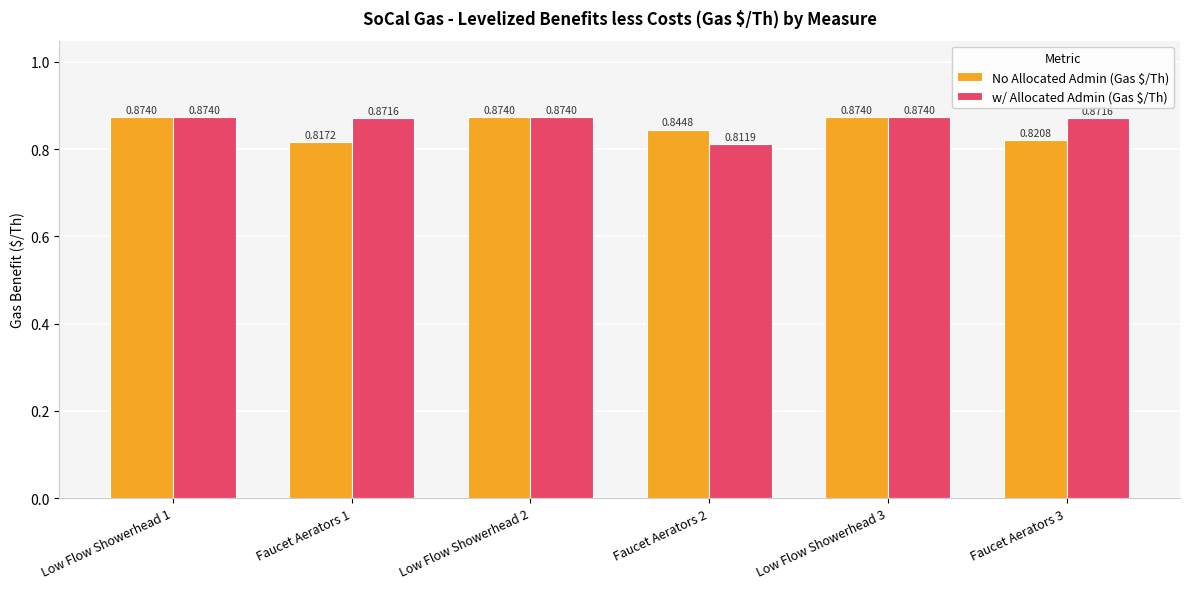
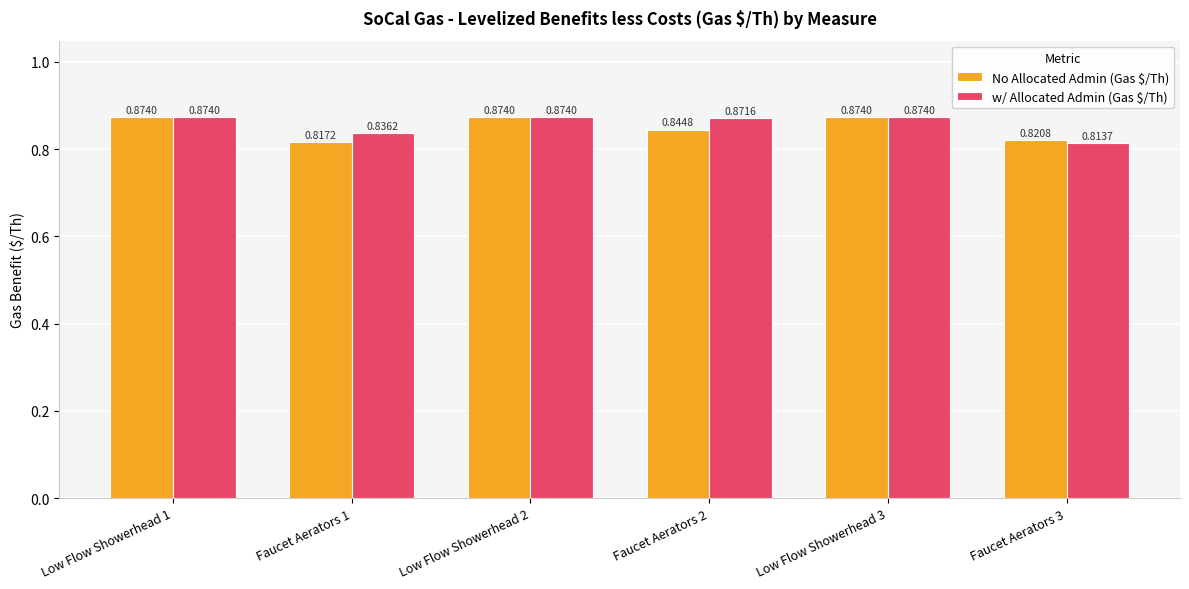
w/ Allocated Admin (Gas $/Th), Faucet Aerators 1: 0.8716 -> 0.8362
w/ Allocated Admin (Gas $/Th), Faucet Aerators 2: 0.8119 -> 0.8716
w/ Allocated Admin (Gas $/Th), Faucet Aerators 3: 0.87 -> 0.81
